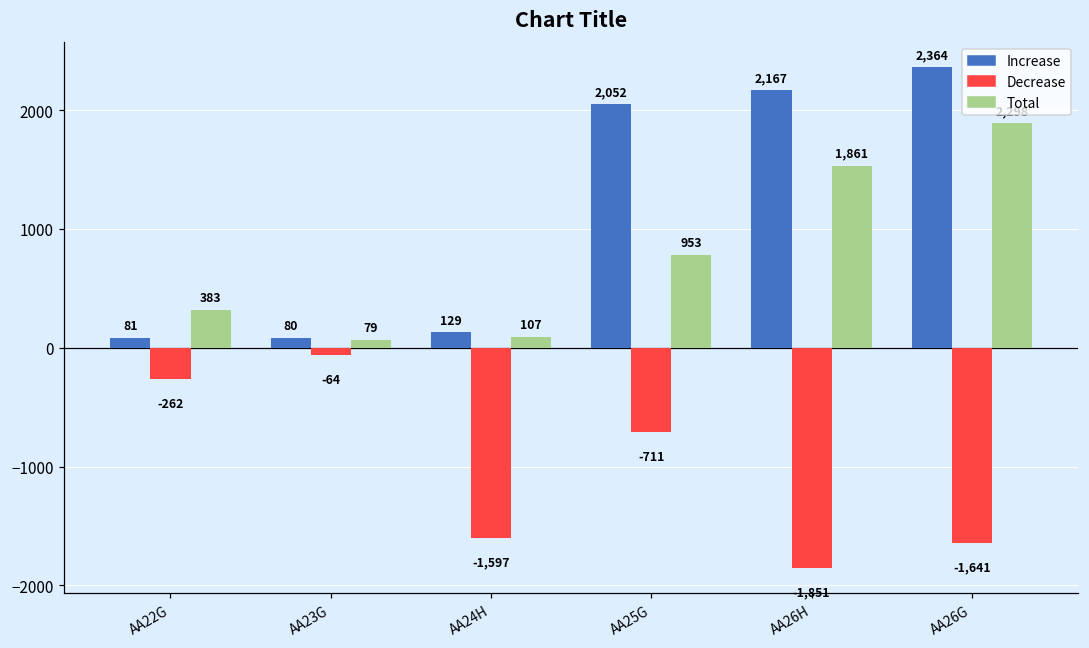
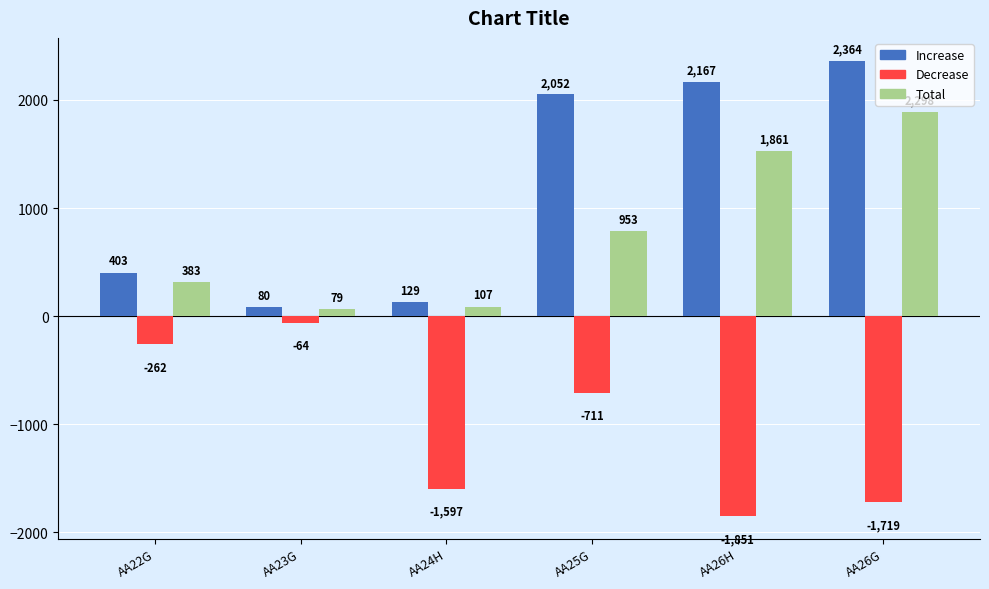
Increase, AA22G: 81 -> 403
Decrease, AA26G: -1,641 -> -1,719
